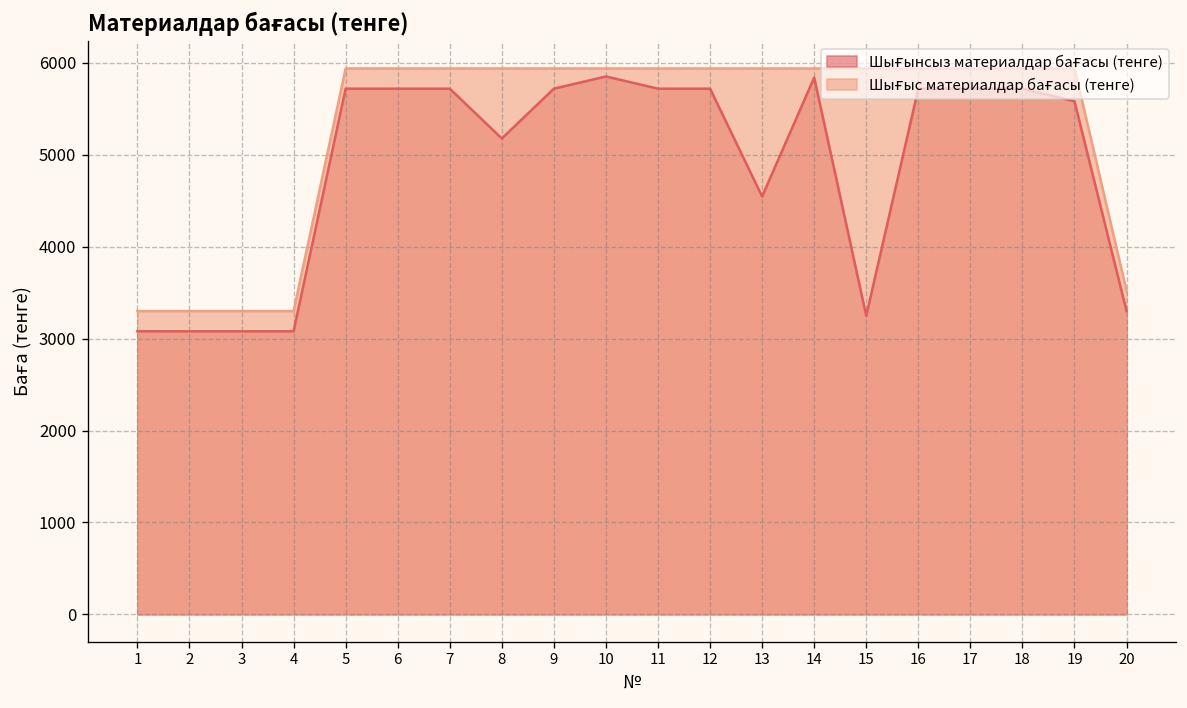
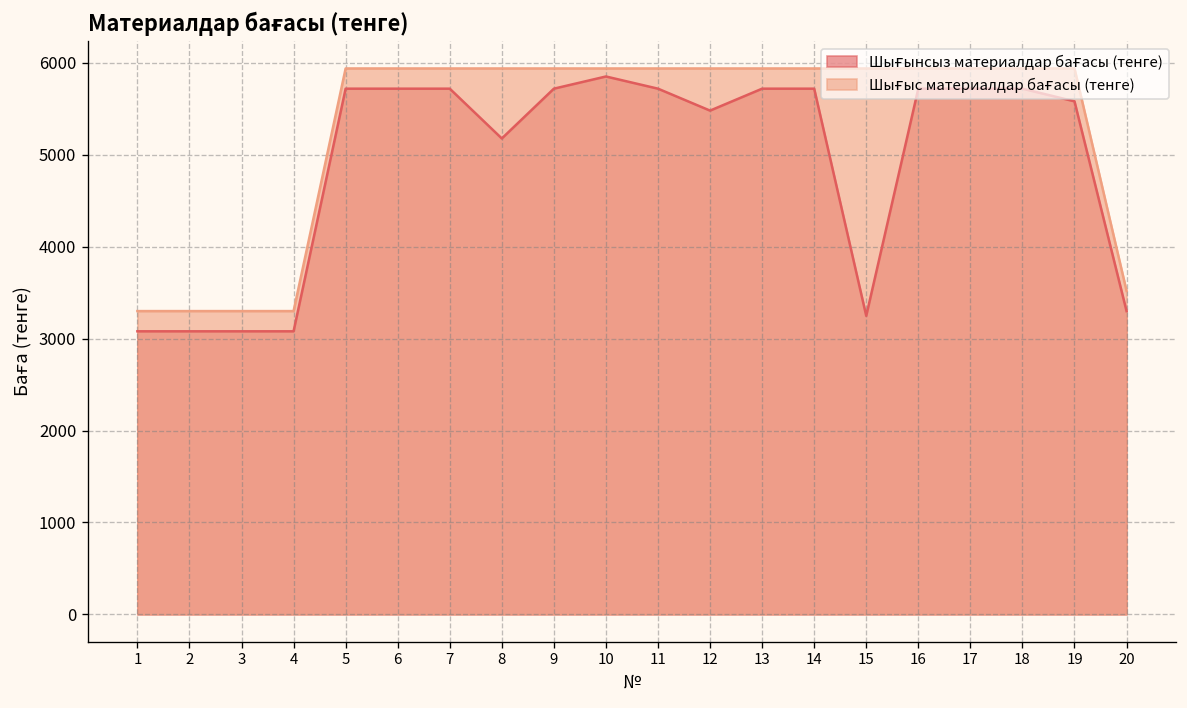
Шығынсыз материалдар бағасы (тенге), 12: 5700 -> 5500
Шығынсыз материалдар бағасы (тенге), 13: 4500 -> 5700
Шығынсыз материалдар бағасы (тенге), 14: 5800 -> 5700
